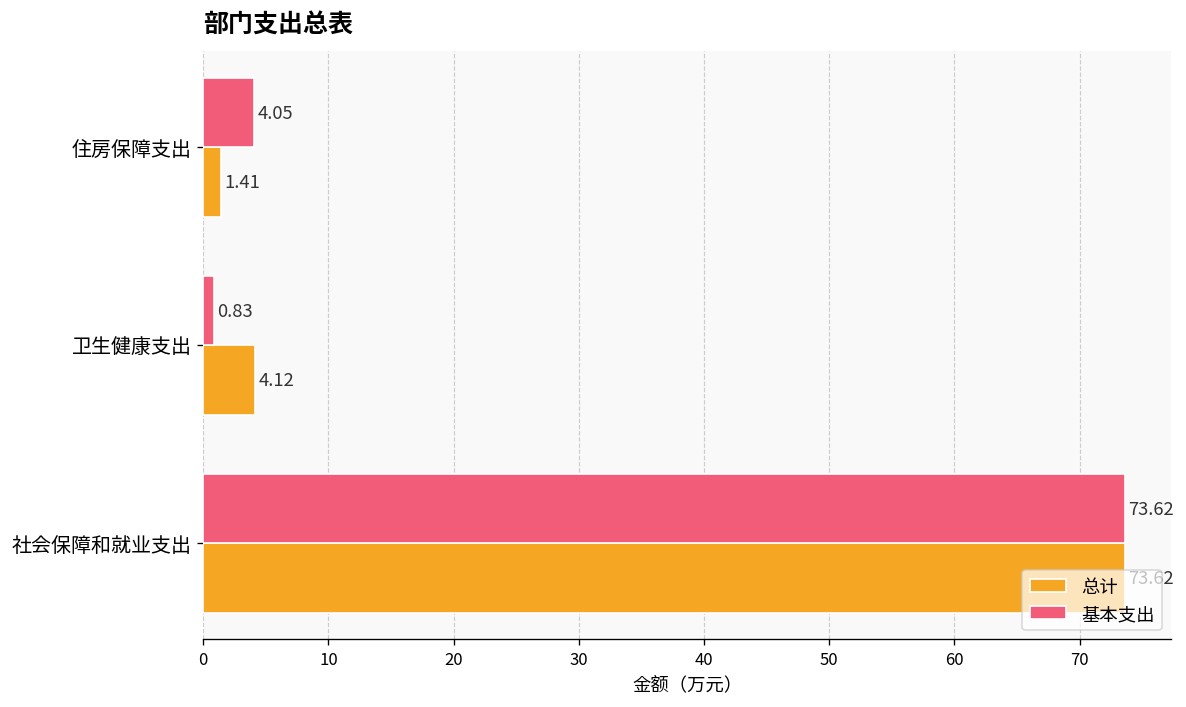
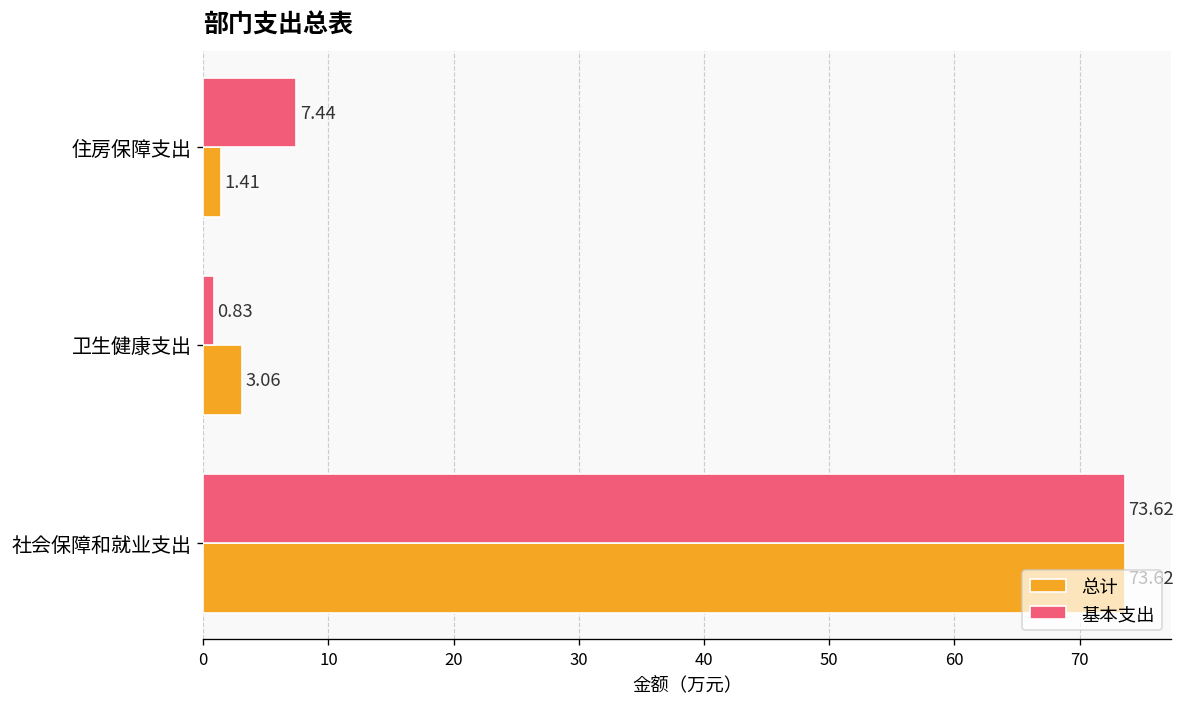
基本支出, 住房保障支出: 4.05 -> 7.44
总计, 卫生健康支出: 4.12 -> 3.06
